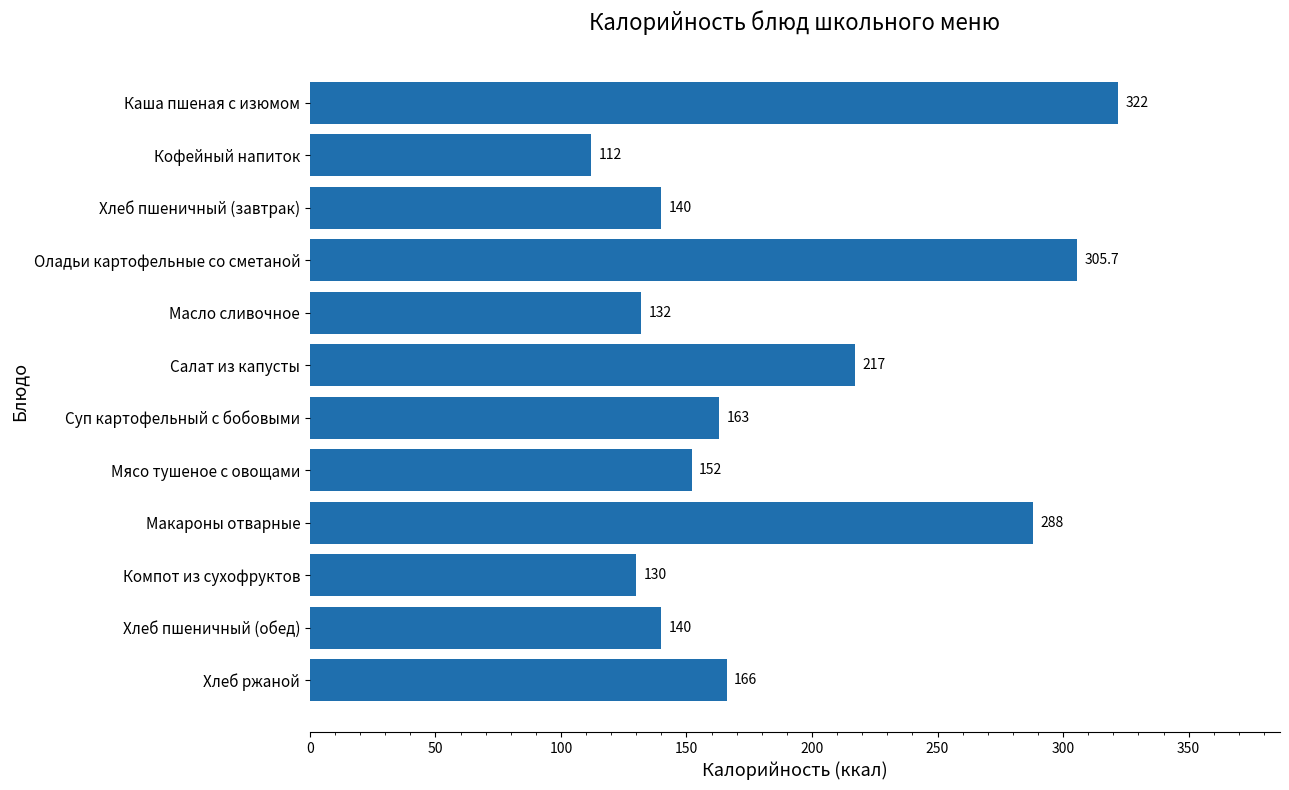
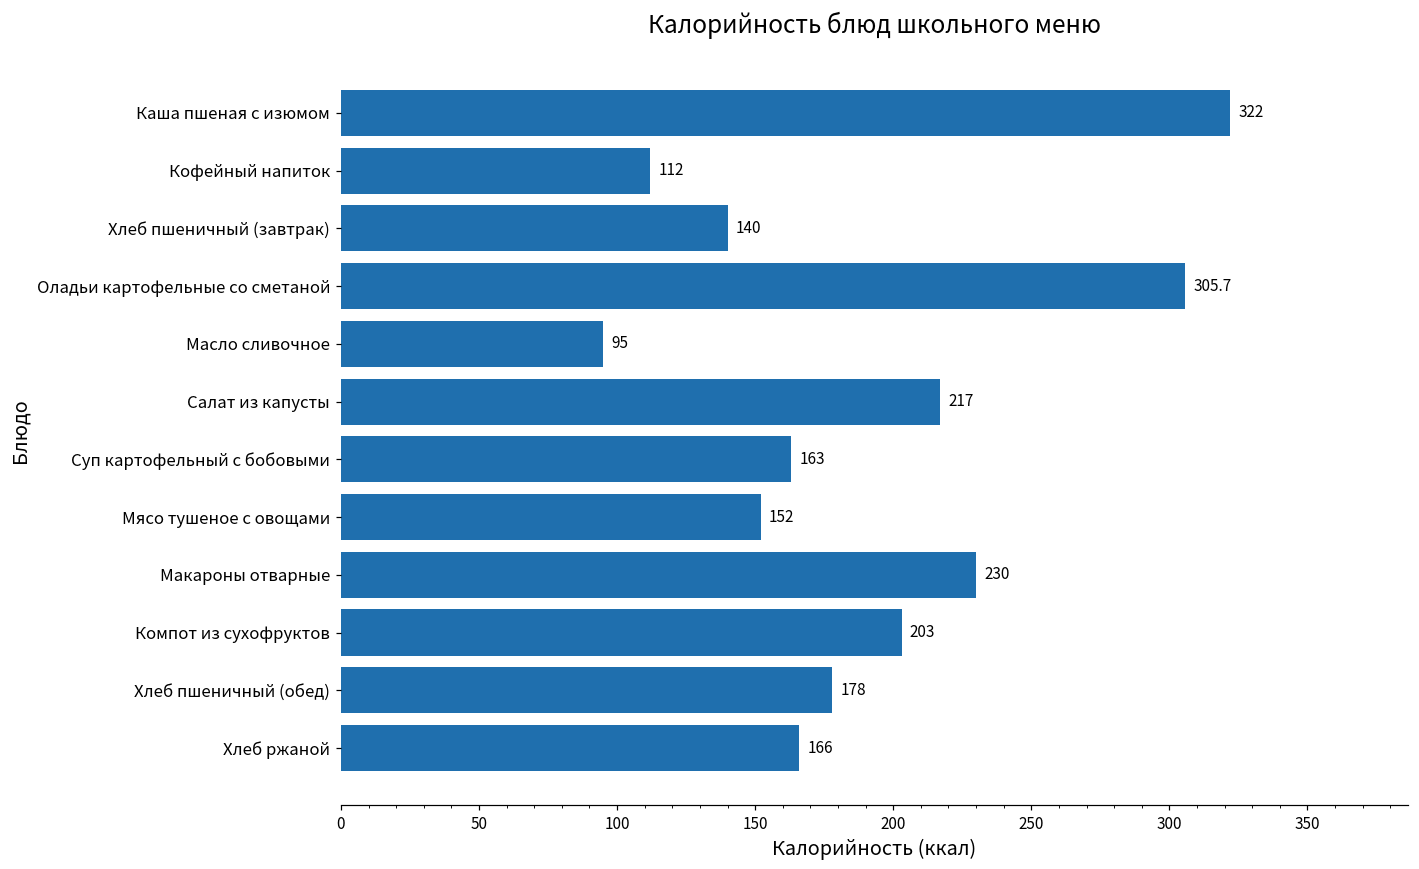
Масло сливочное: 132 -> 95
Макароны отварные: 288 -> 230
Компот из сухофруктов: 130 -> 203
Хлеб пшеничный (обед): 140 -> 178
